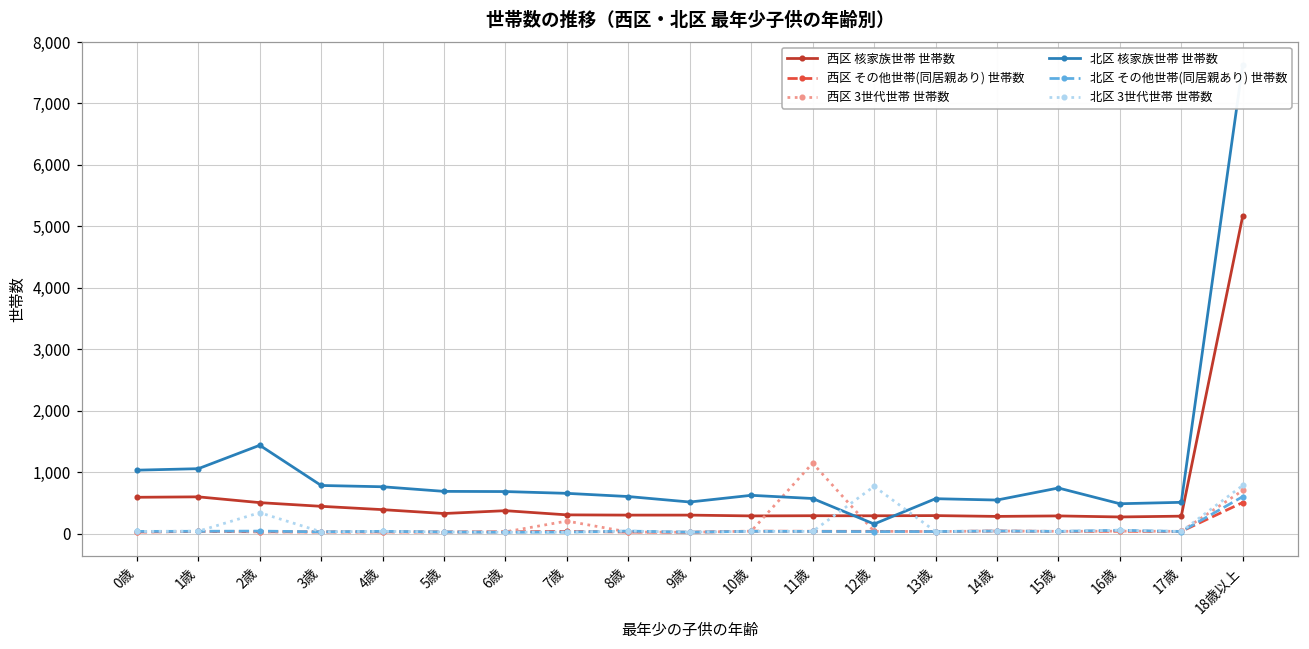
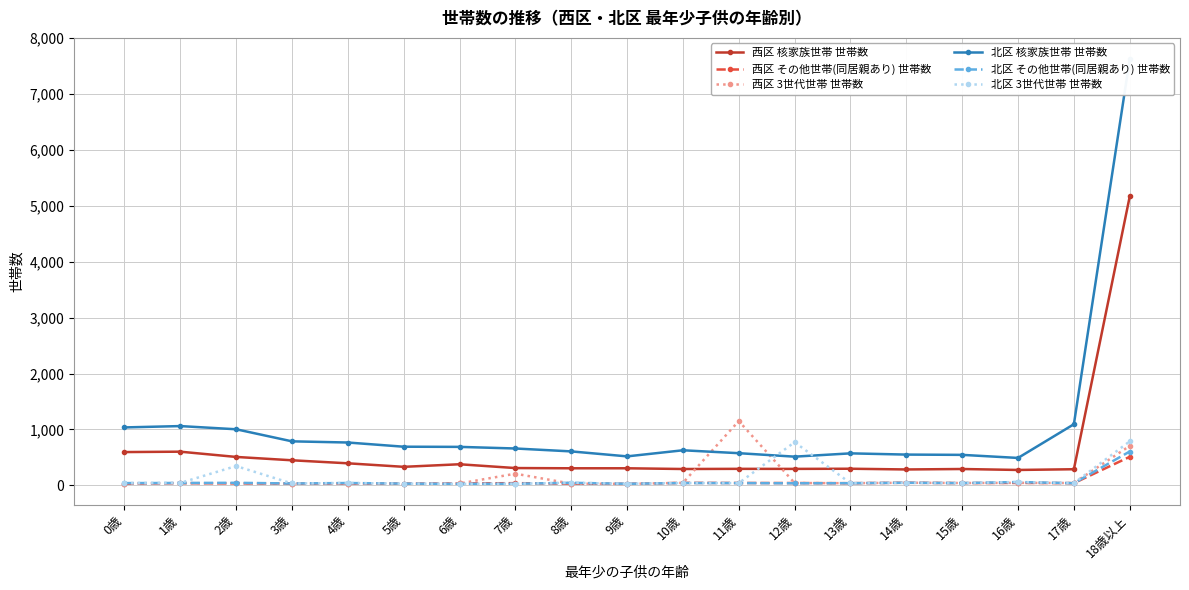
北区 核家族世帯 世帯数, 2歳: 1,400 -> 1,000
北区 核家族世帯 世帯数, 12歳: 200 -> 500
北区 核家族世帯 世帯数, 15歳: 700 -> 500
北区 核家族世帯 世帯数, 17歳: 500 -> 1,100
